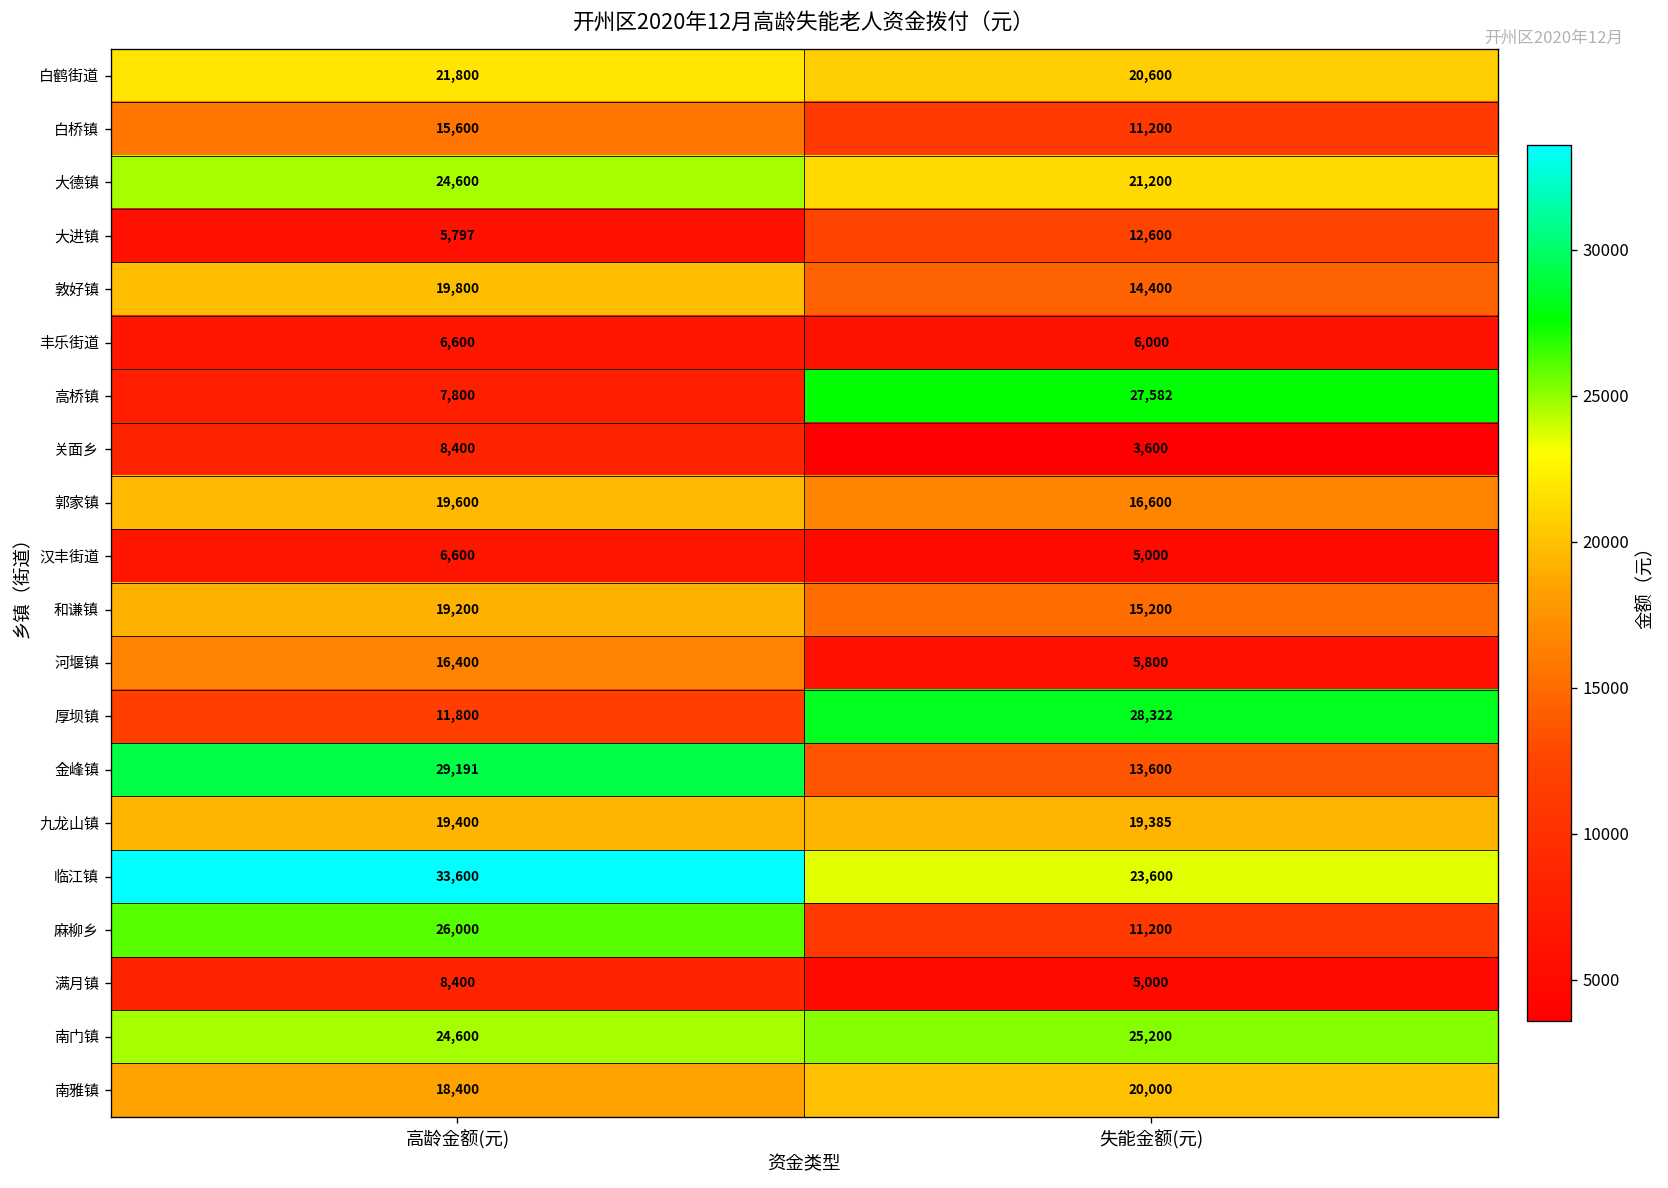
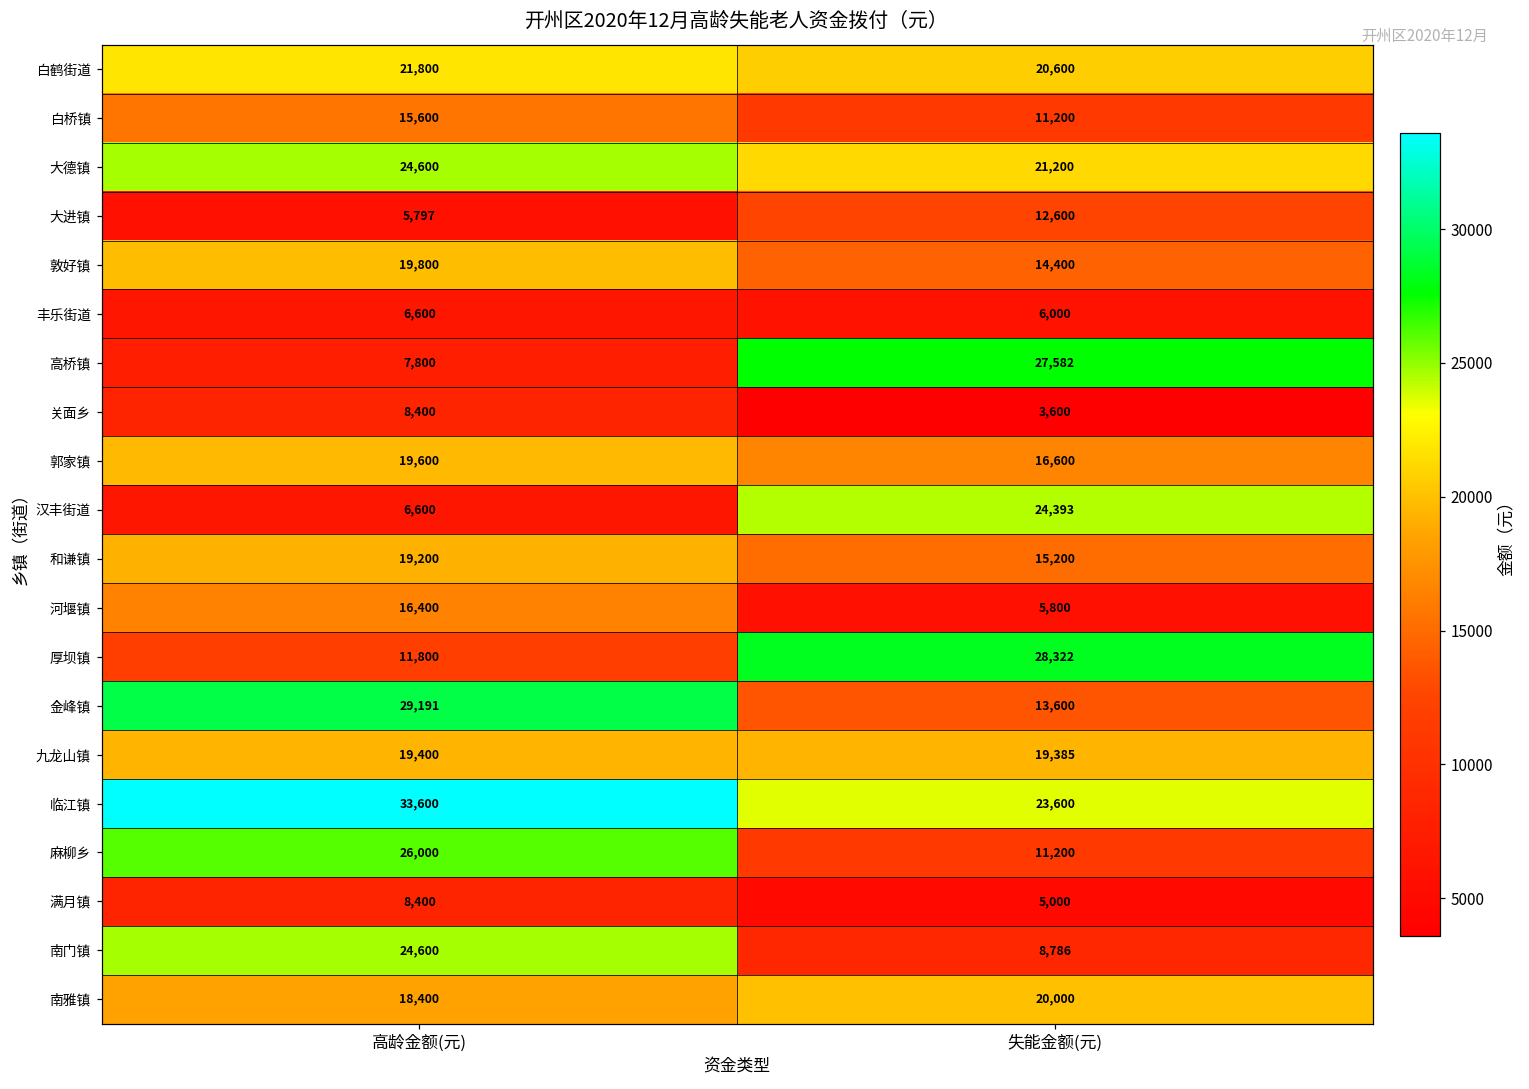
汉丰街道, 失能金额(元): 5,000 -> 24,393
南门镇, 失能金额(元): 25,200 -> 8,786
